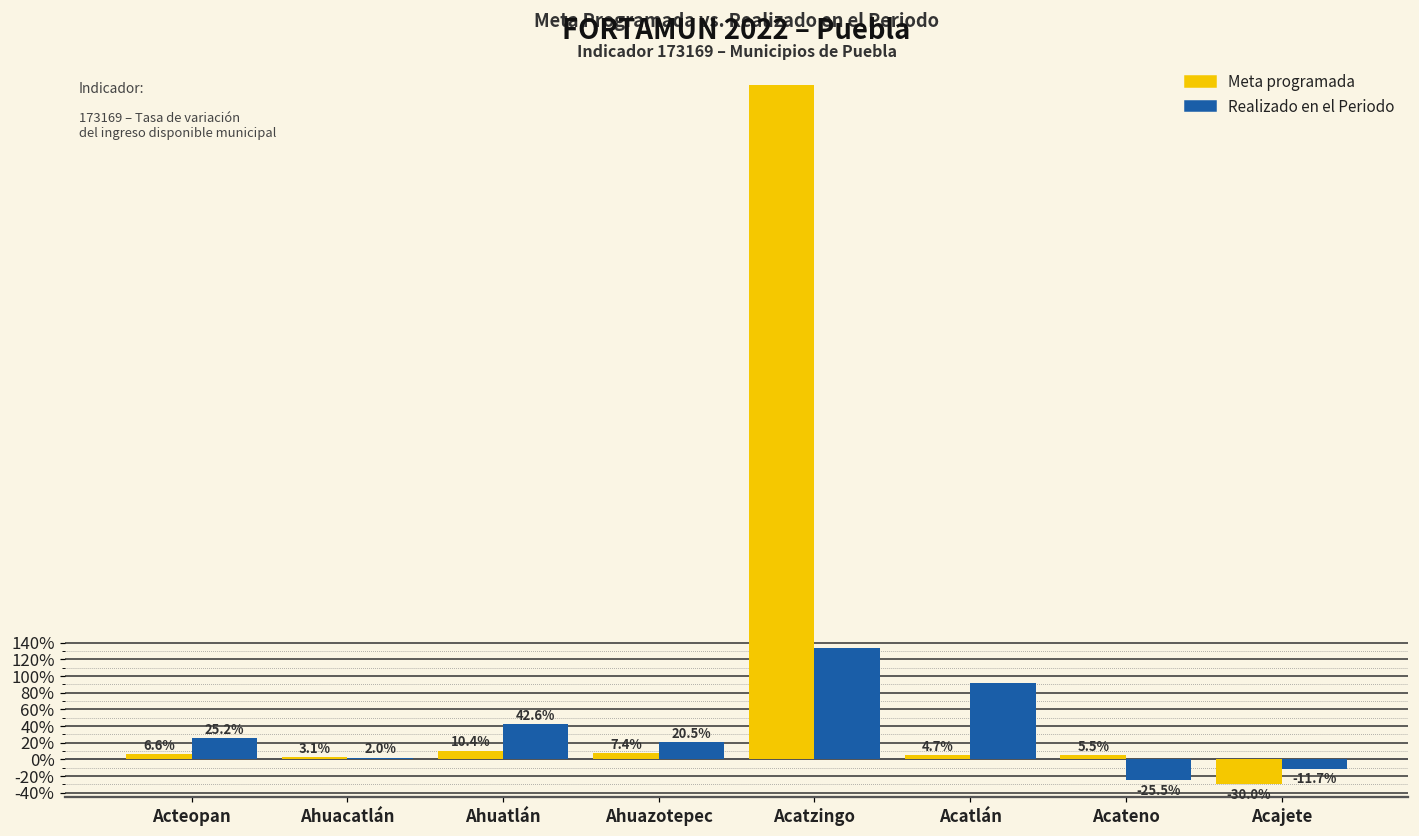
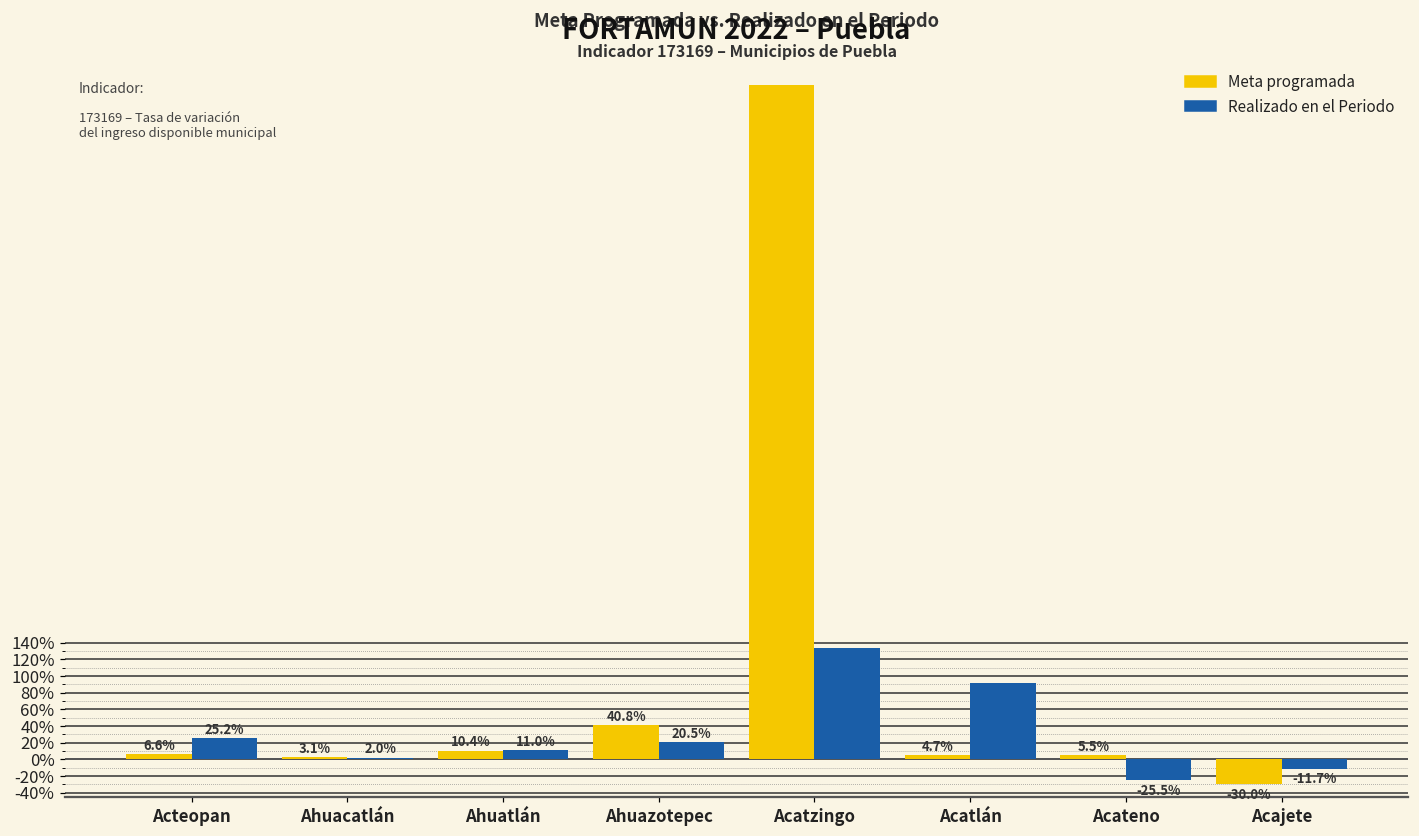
Realizado en el Periodo, Ahuatlán: 42.6% -> 11.0%
Meta programada, Ahuazotepec: 7.4% -> 40.8%
